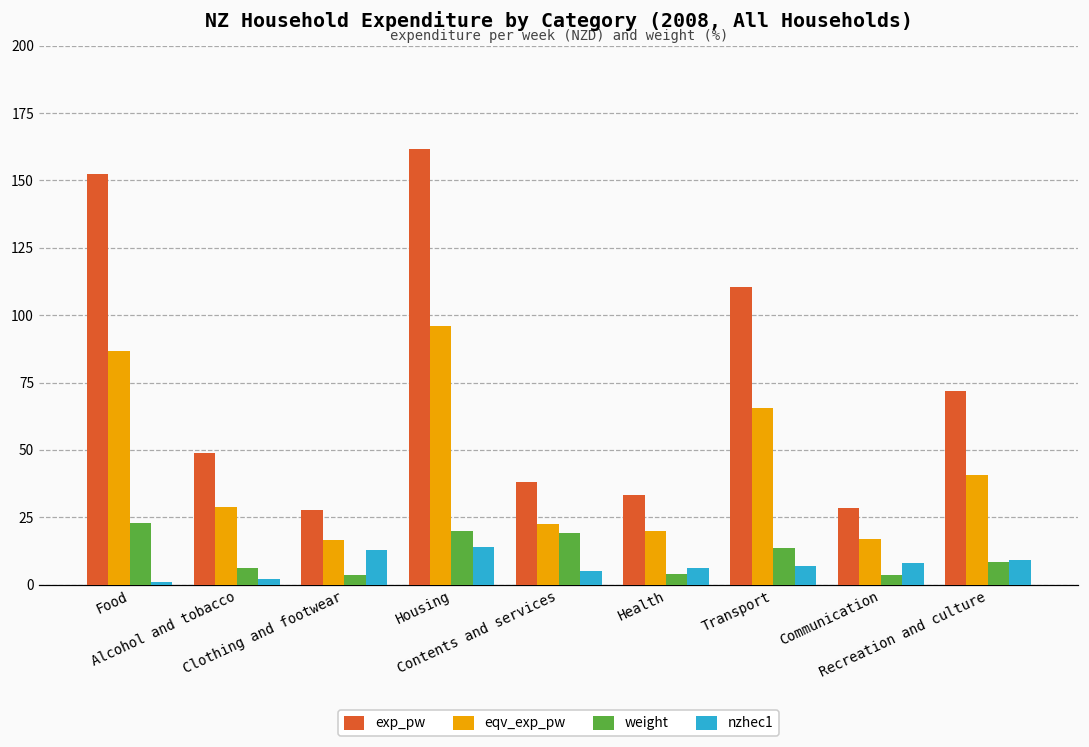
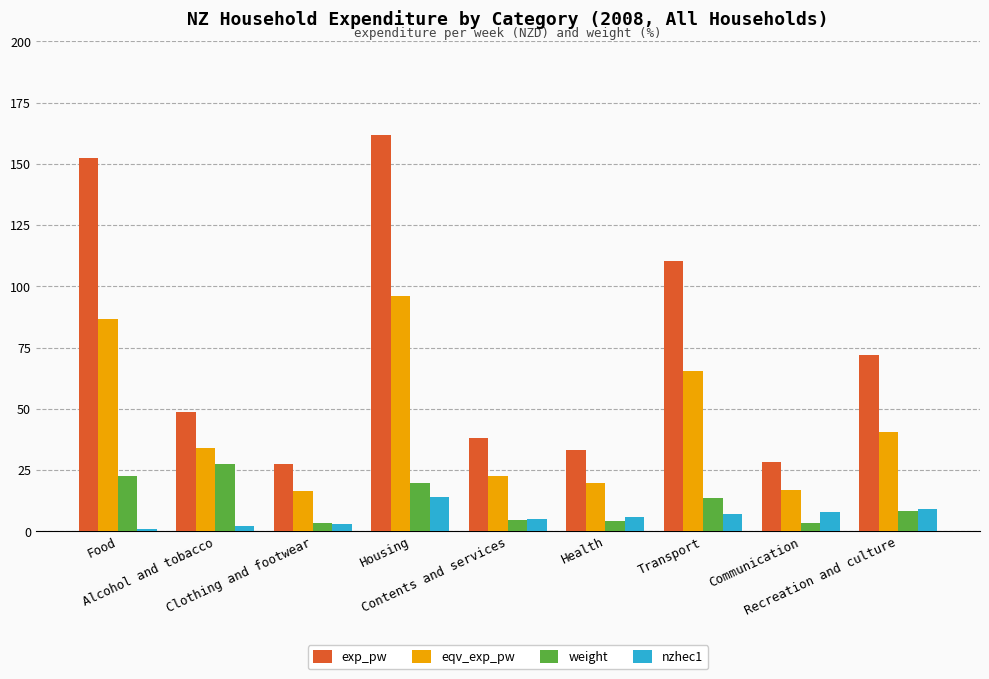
eqv_exp_pw, Alcohol and tobacco: 29 -> 34
weight, Alcohol and tobacco: 6 -> 28
nzhec1, Clothing and footwear: 13 -> 3
weight, Contents and services: 19 -> 5
